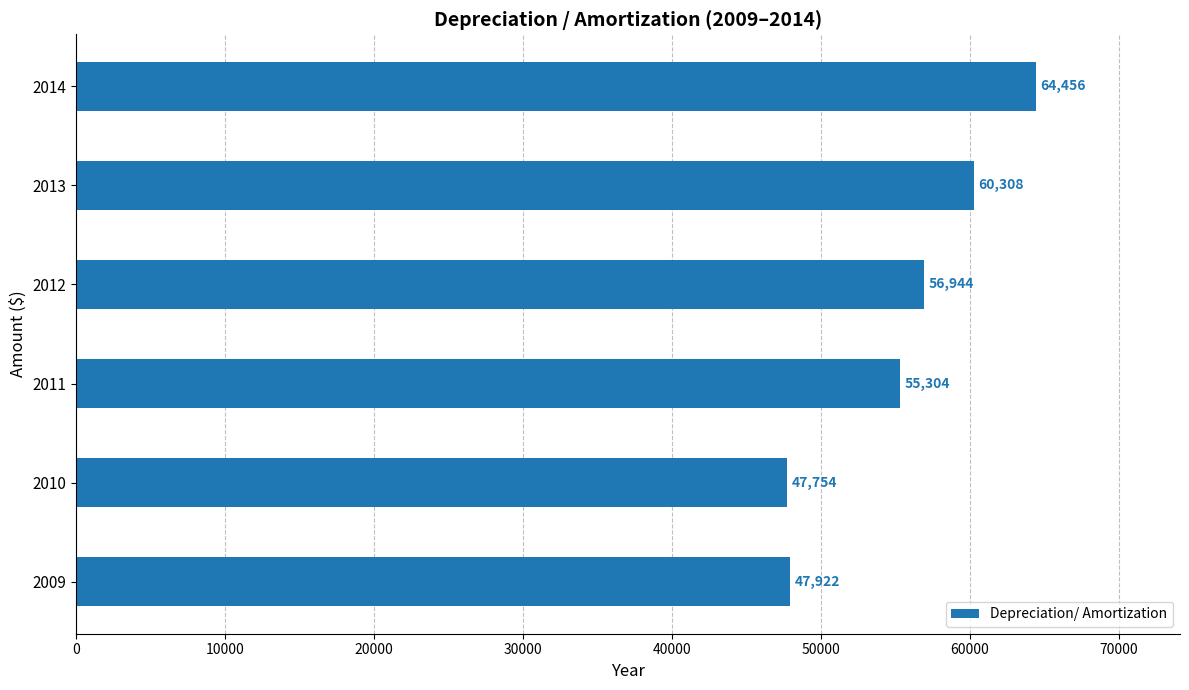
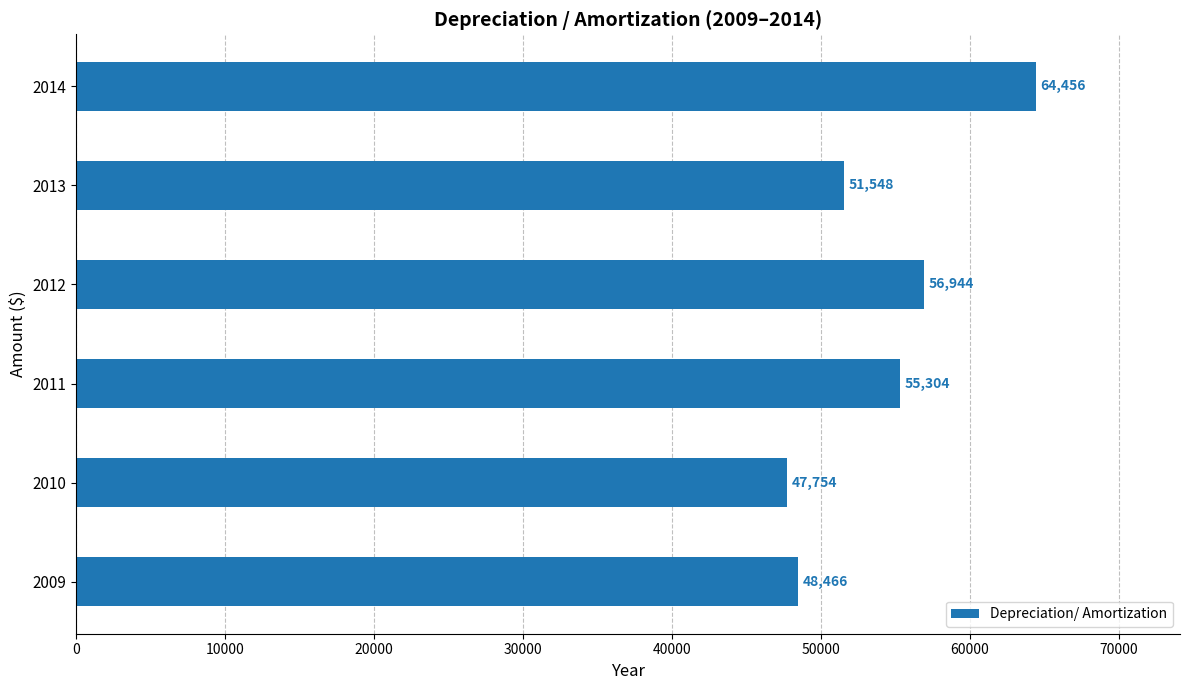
2013: 60,308 -> 51,548
2009: 47,922 -> 48,466
